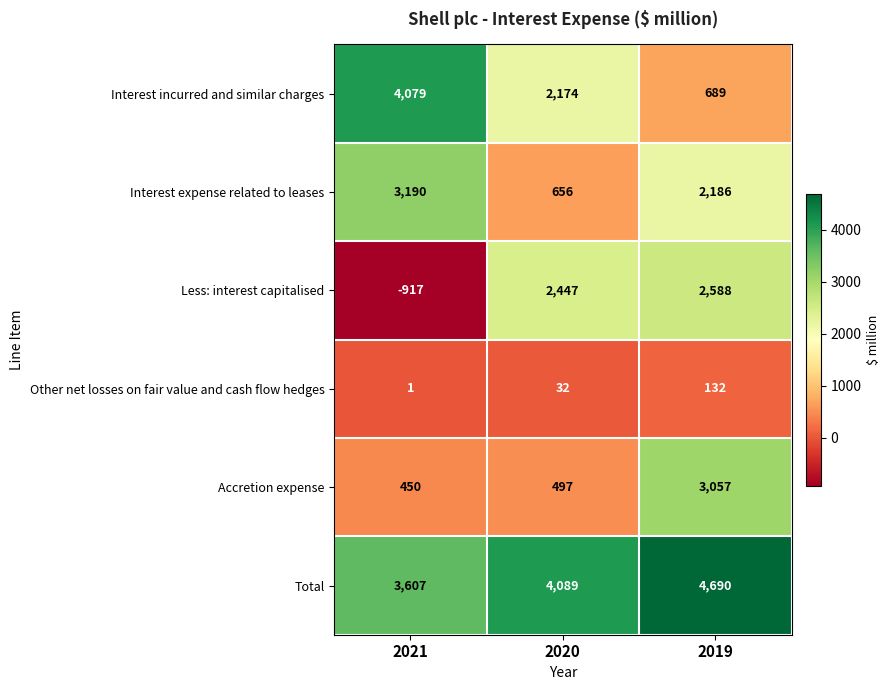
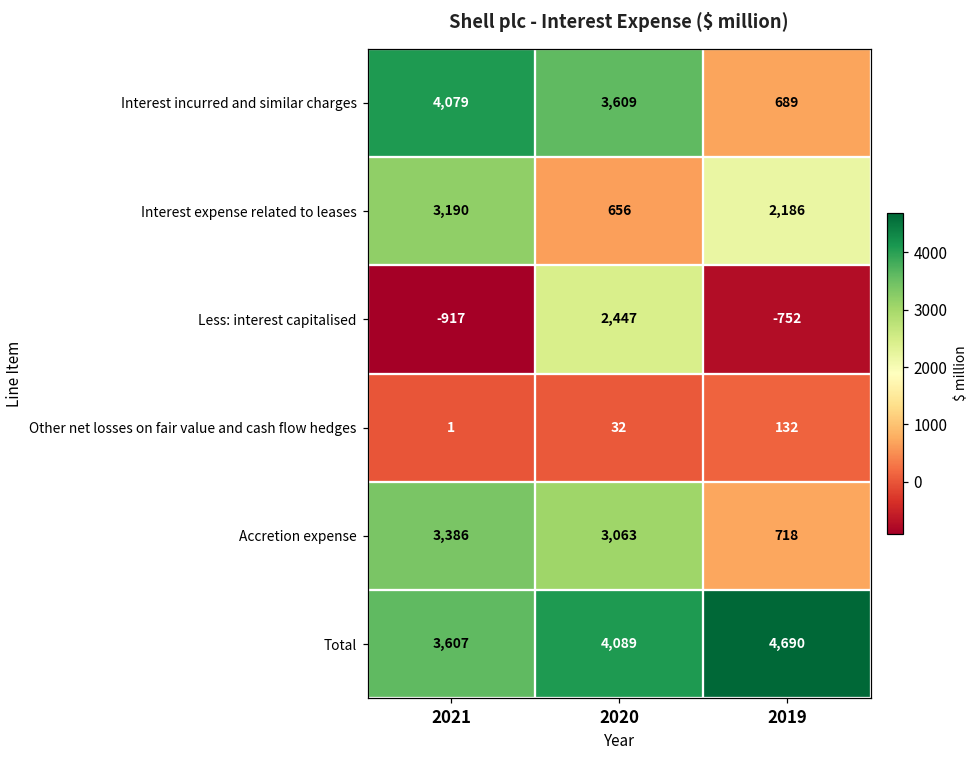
Interest incurred and similar charges, 2020: 2,174 -> 3,609
Less: interest capitalised, 2019: 2,588 -> -752
Accretion expense, 2021: 450 -> 3,386
Accretion expense, 2020: 497 -> 3,063
Accretion expense, 2019: 3,057 -> 718
